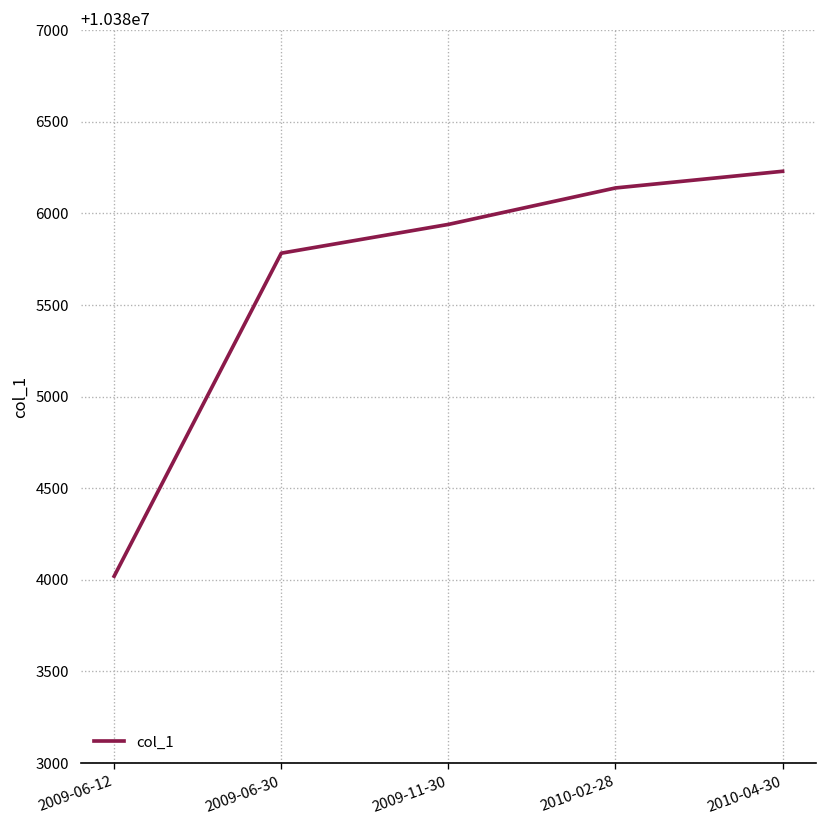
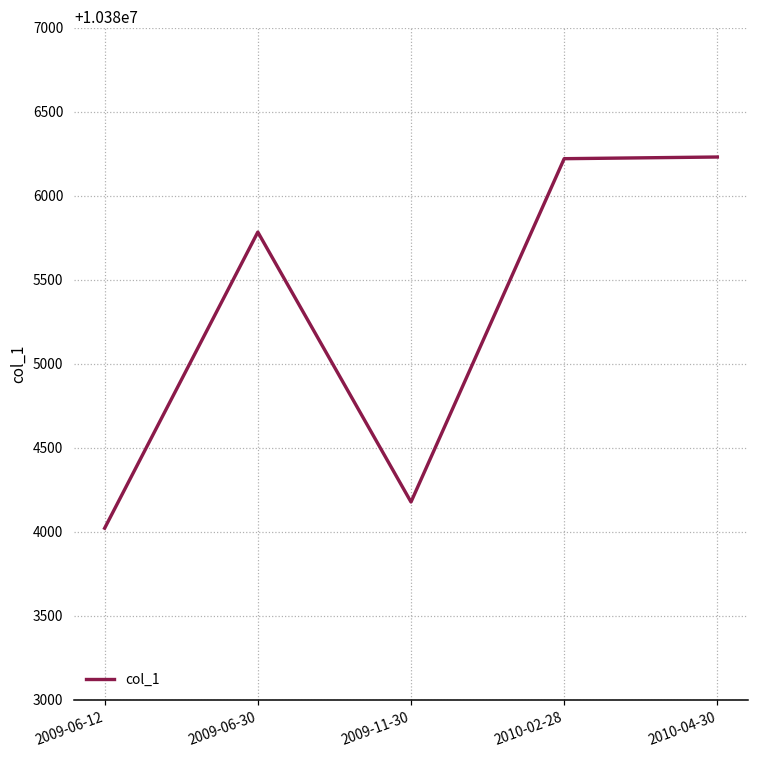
2009-11-30: 10385940 -> 10384180
2010-02-28: 10386140 -> 10386220
